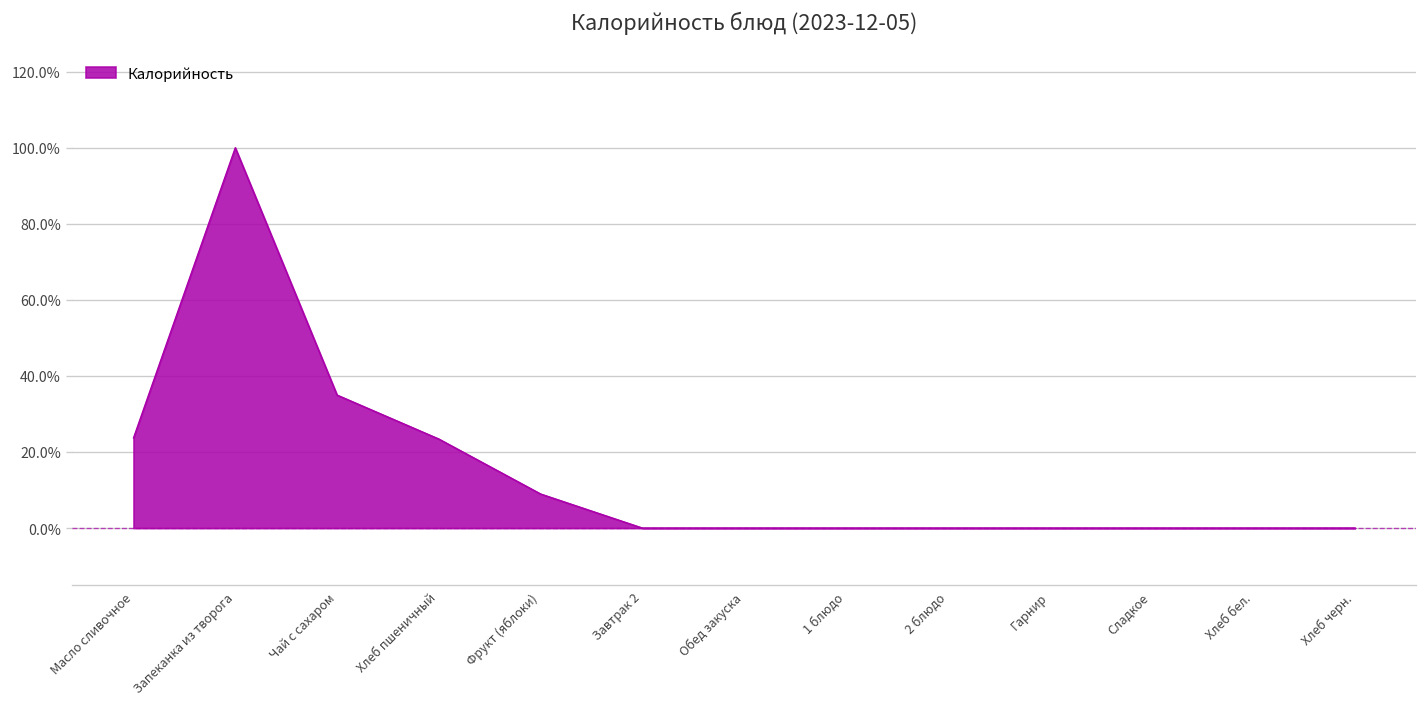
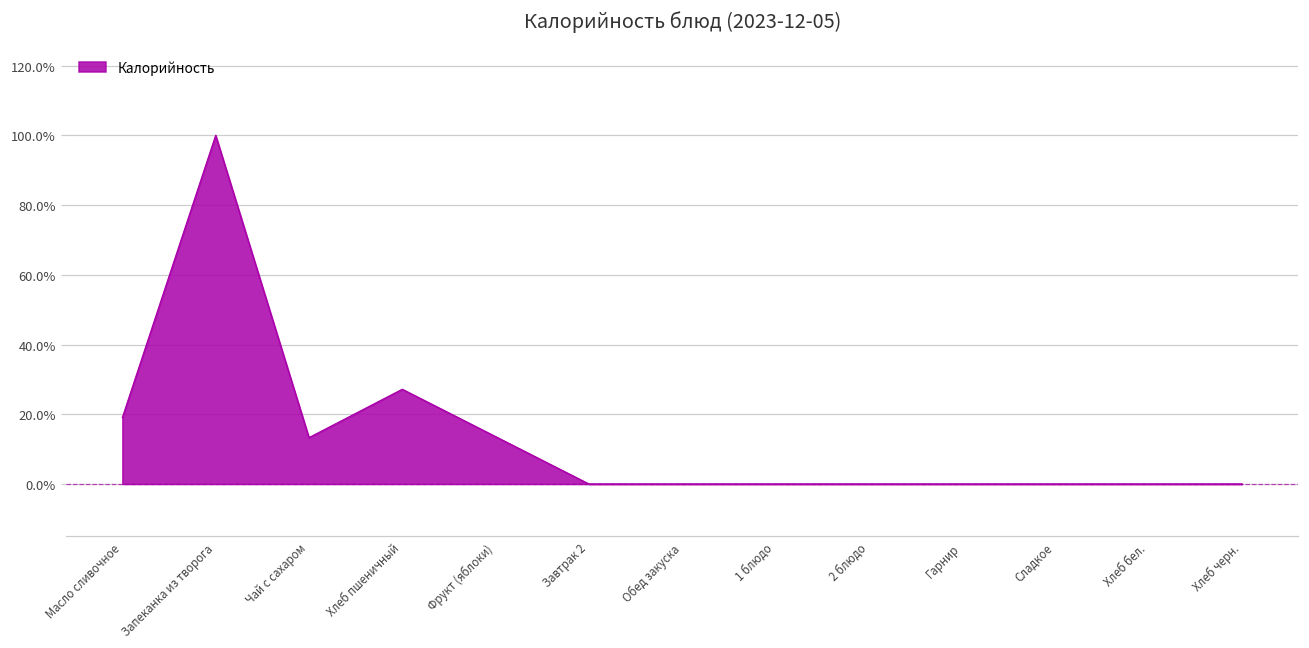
Масло сливочное: 24% -> 19%
Чай с сахаром: 35% -> 13%
Хлеб пшеничный: 23% -> 27%
Фрукт (яблоки): 9% -> 14%
